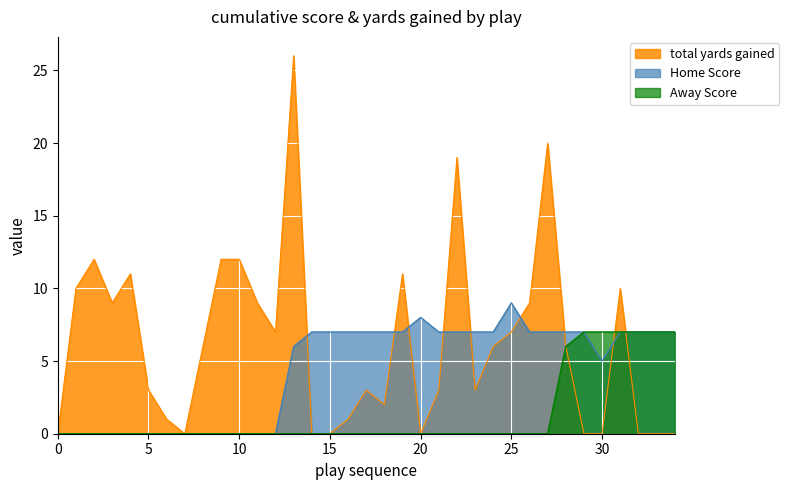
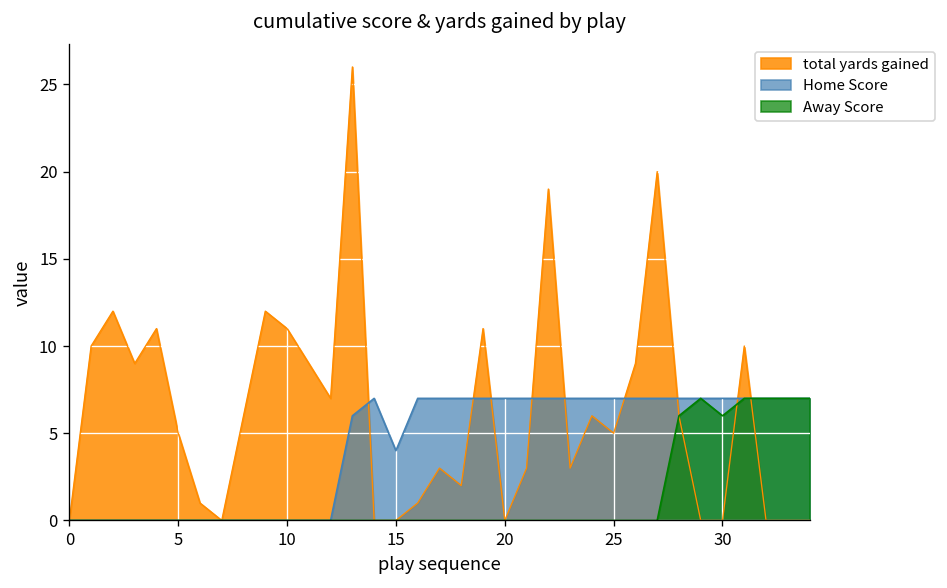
total yards gained, 5: 3 -> 5
total yards gained, 10: 12 -> 11
Home Score, 15: 7 -> 4
Home Score, 20: 8 -> 7
total yards gained, 25: 7 -> 5
Home Score, 25: 9 -> 7
Home Score, 30: 5 -> 7
Away Score, 30: 7 -> 6
